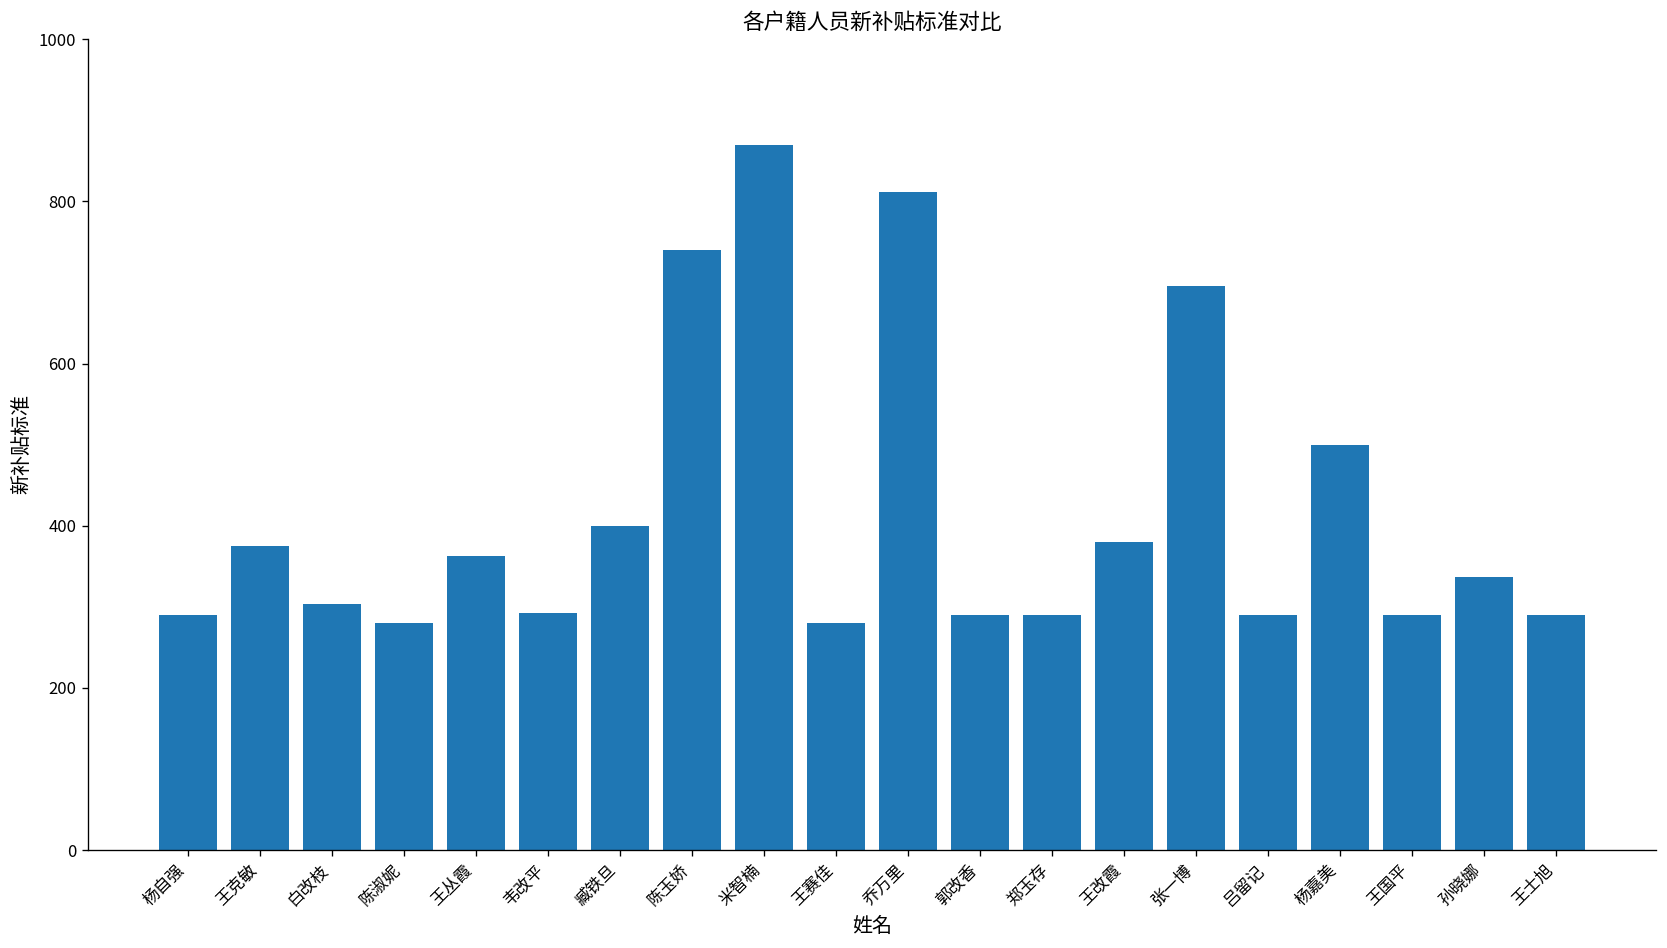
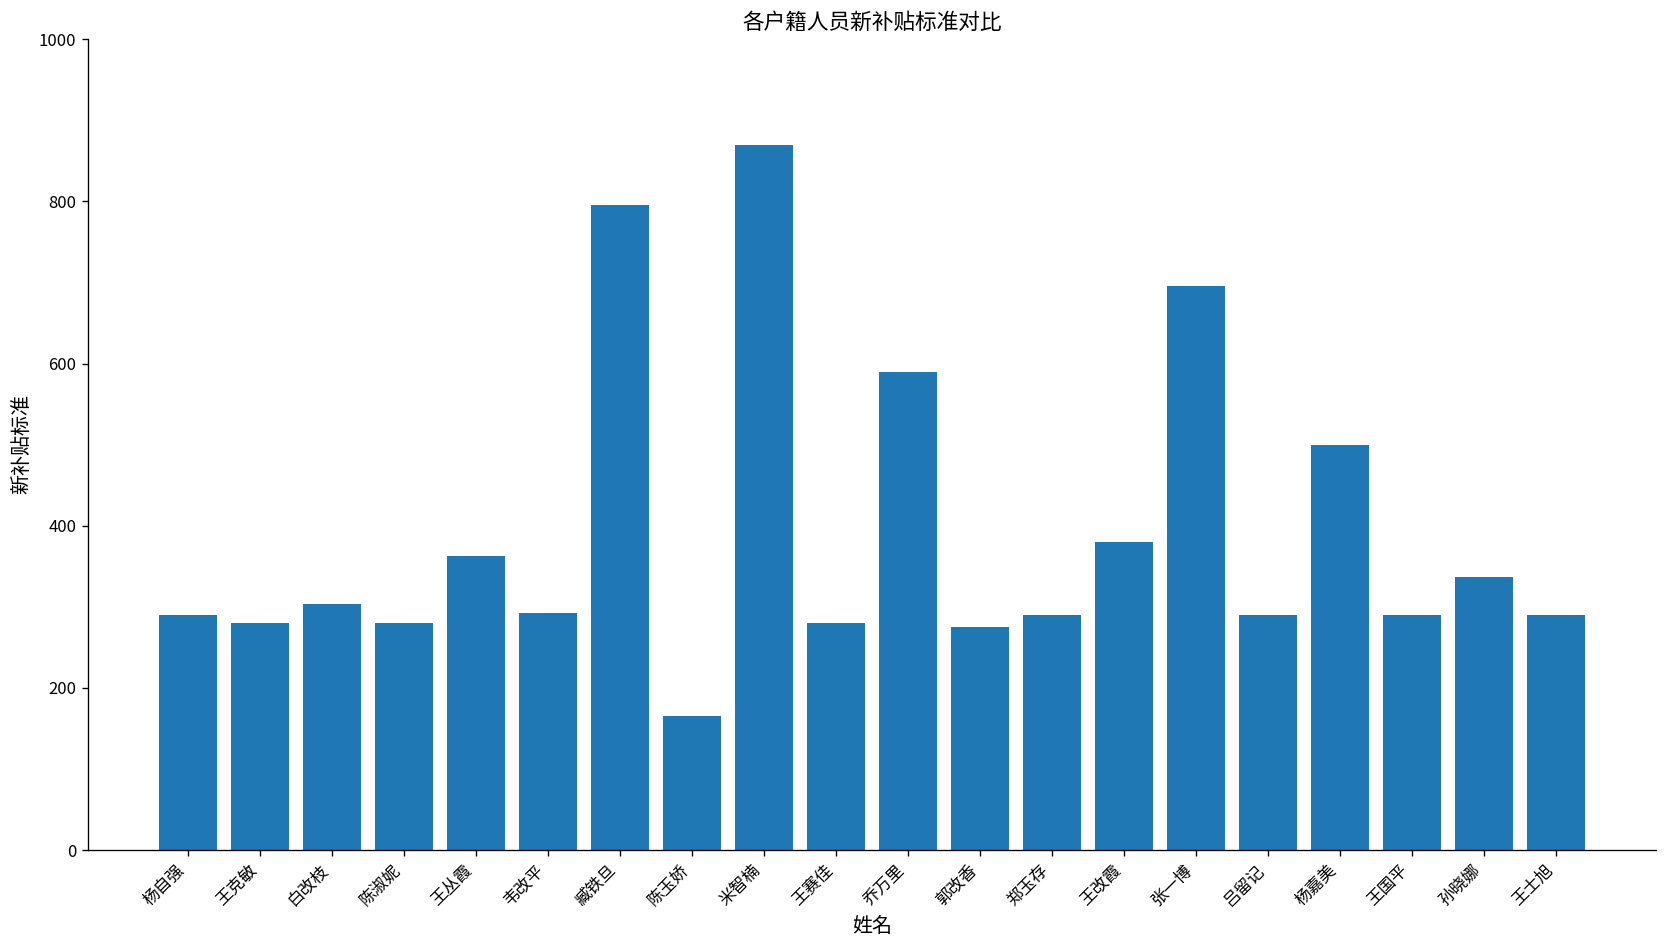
王克敏: 380 -> 280
臧铁旦: 400 -> 800
陈玉娇: 740 -> 170
乔万里: 810 -> 590
郭改香: 290 -> 280
